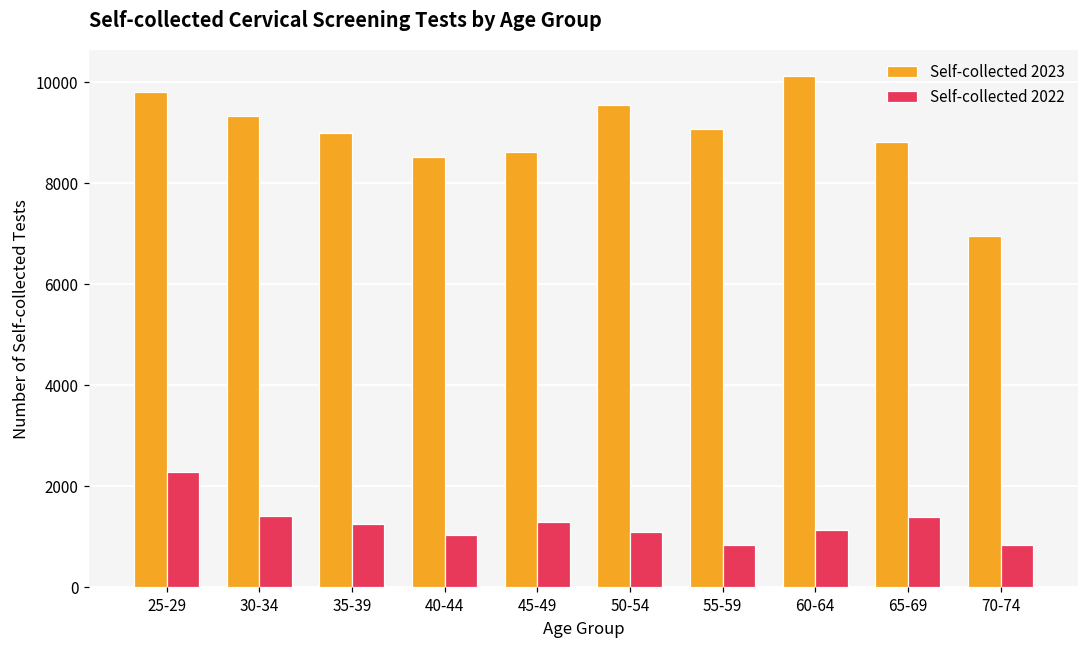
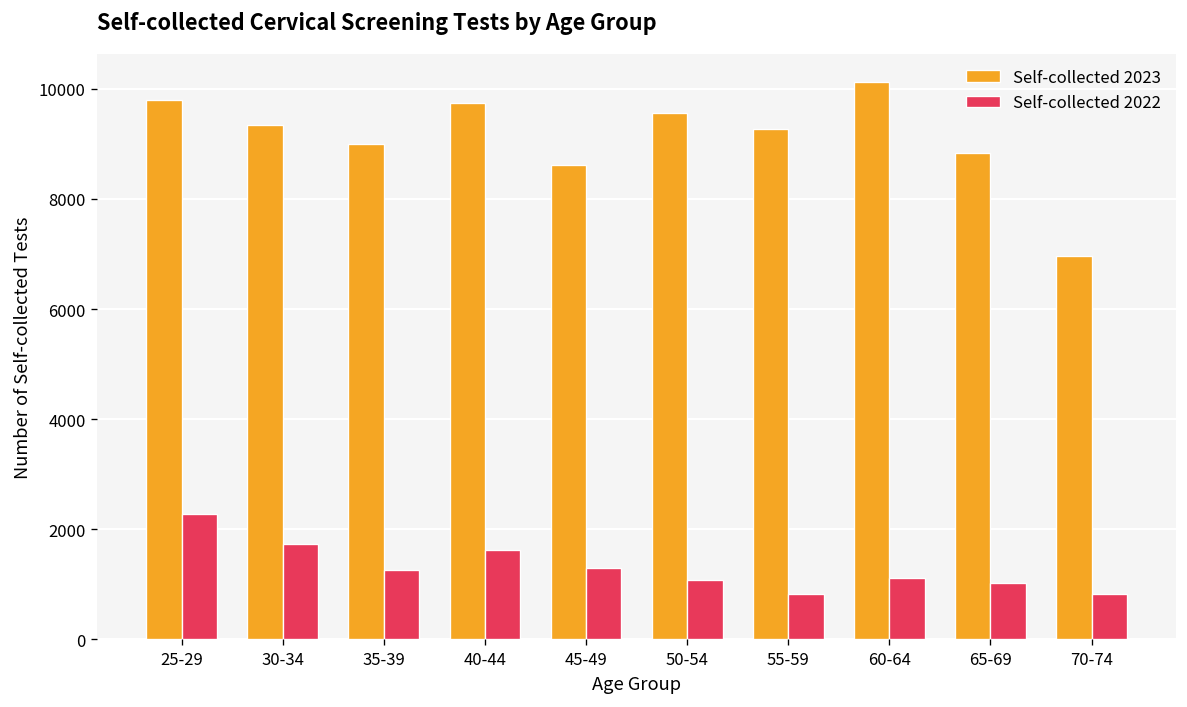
Self-collected 2022, 30-34: 1400 -> 1700
Self-collected 2023, 40-44: 8500 -> 9700
Self-collected 2022, 40-44: 1000 -> 1600
Self-collected 2023, 55-59: 9100 -> 9300
Self-collected 2022, 65-69: 1400 -> 1000
